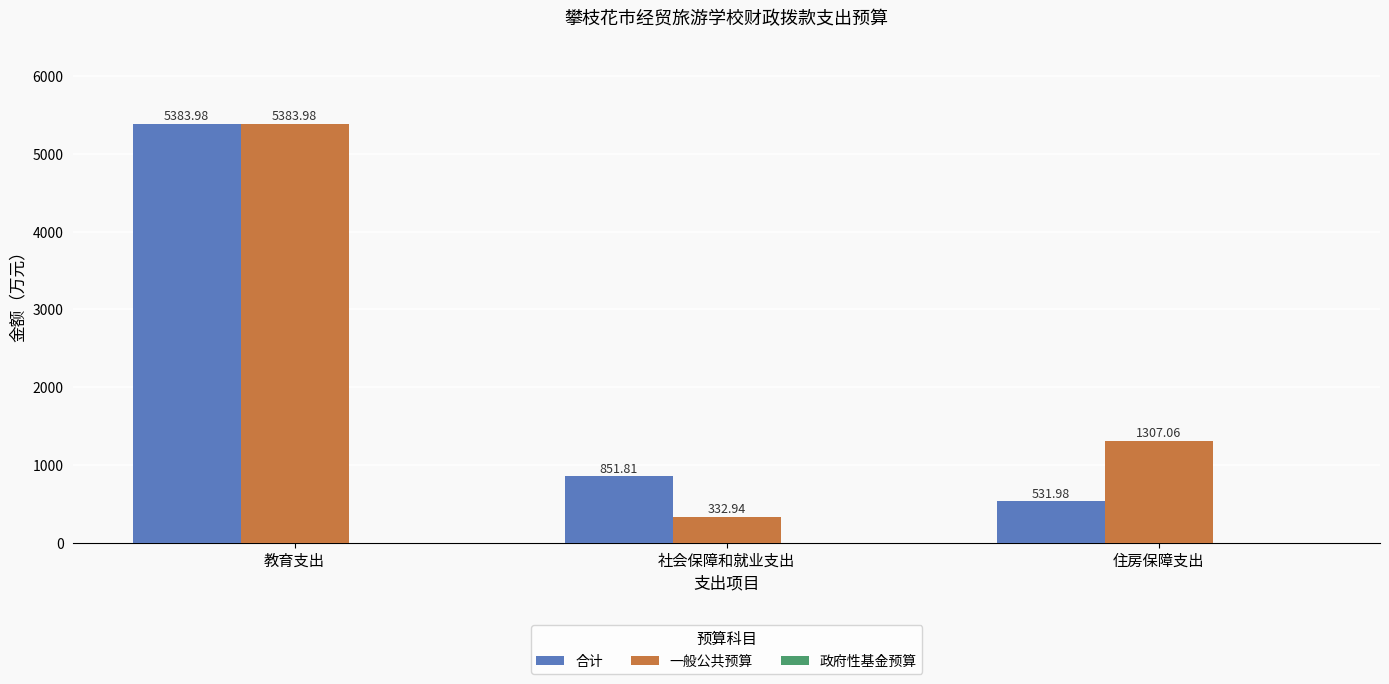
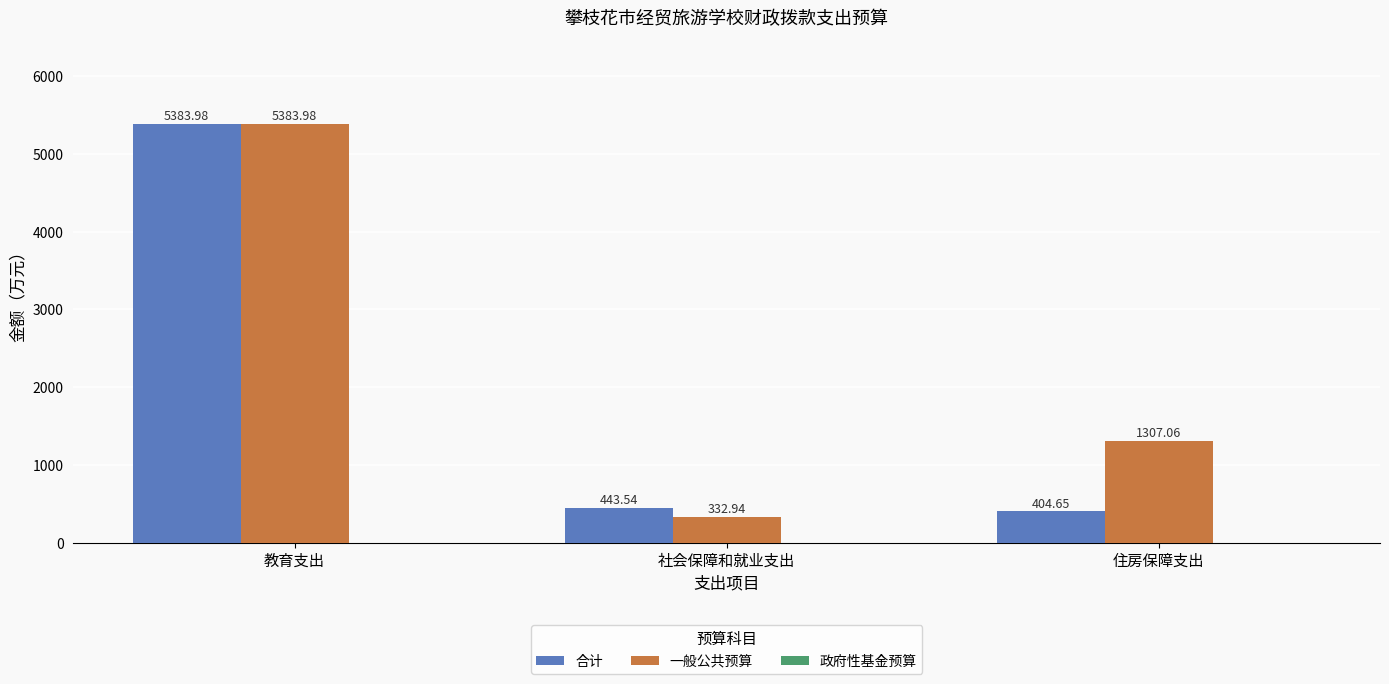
合计, 社会保障和就业支出: 851.81 -> 443.54
合计, 住房保障支出: 531.98 -> 404.65
